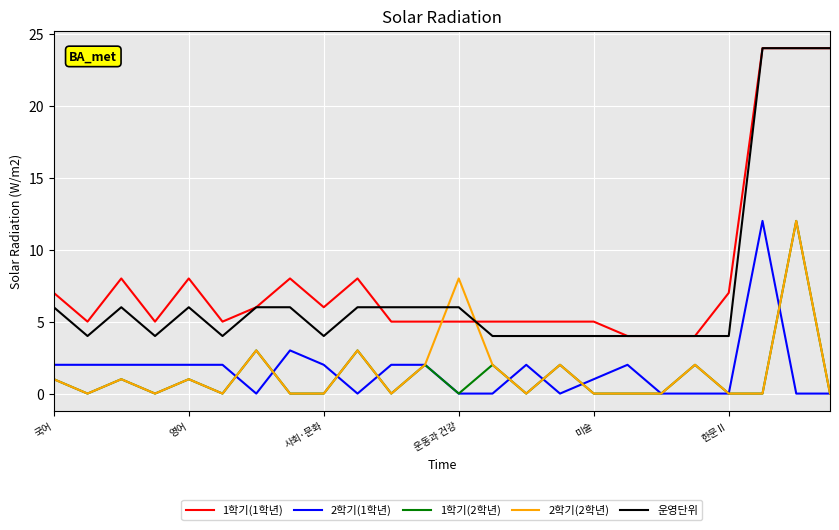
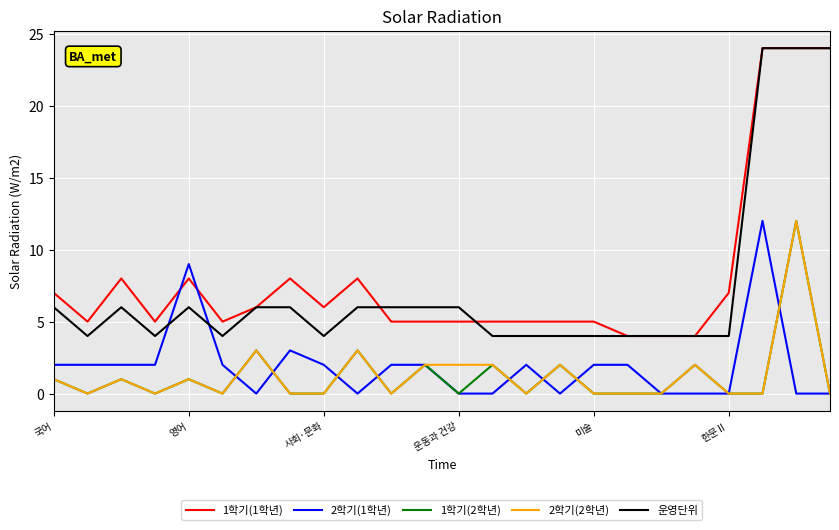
2학기(1학년), 영어: 2 -> 9
2학기(2학년), 운동과 건강: 8 -> 2
2학기(1학년), 미술: 1 -> 2
